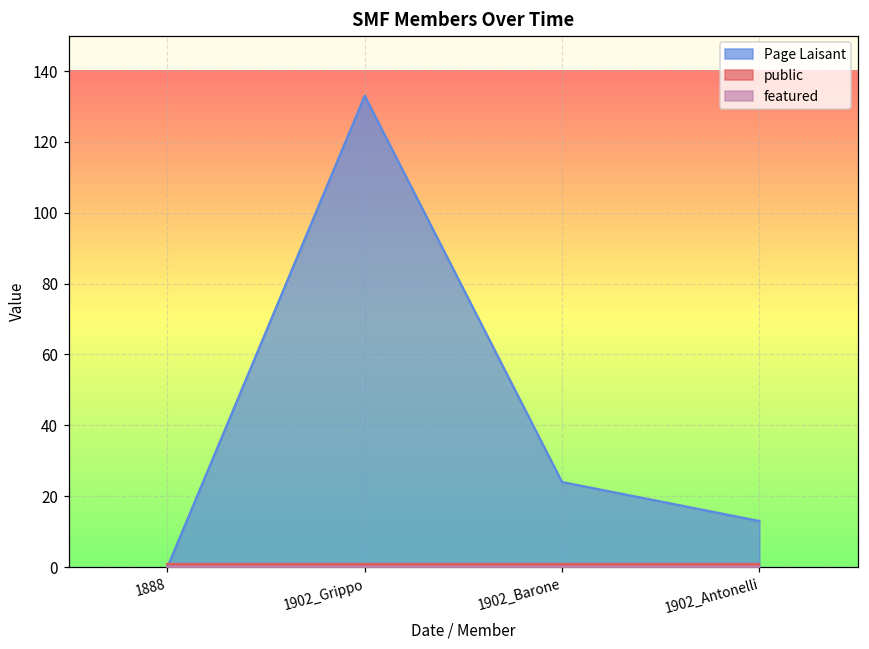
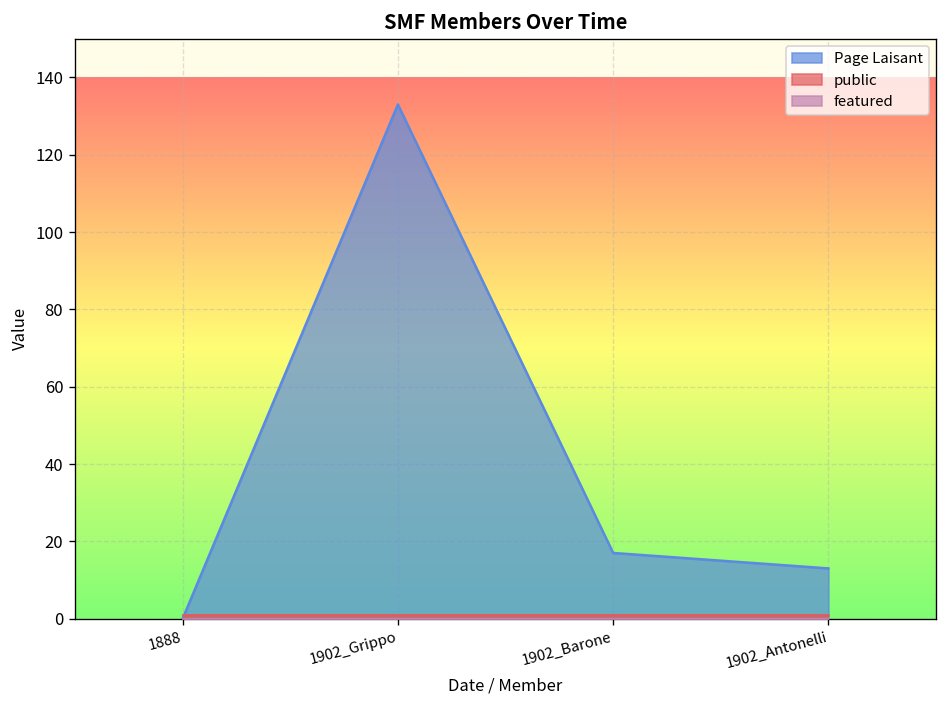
Page Laisant, 1902_Barone: 24 -> 17
